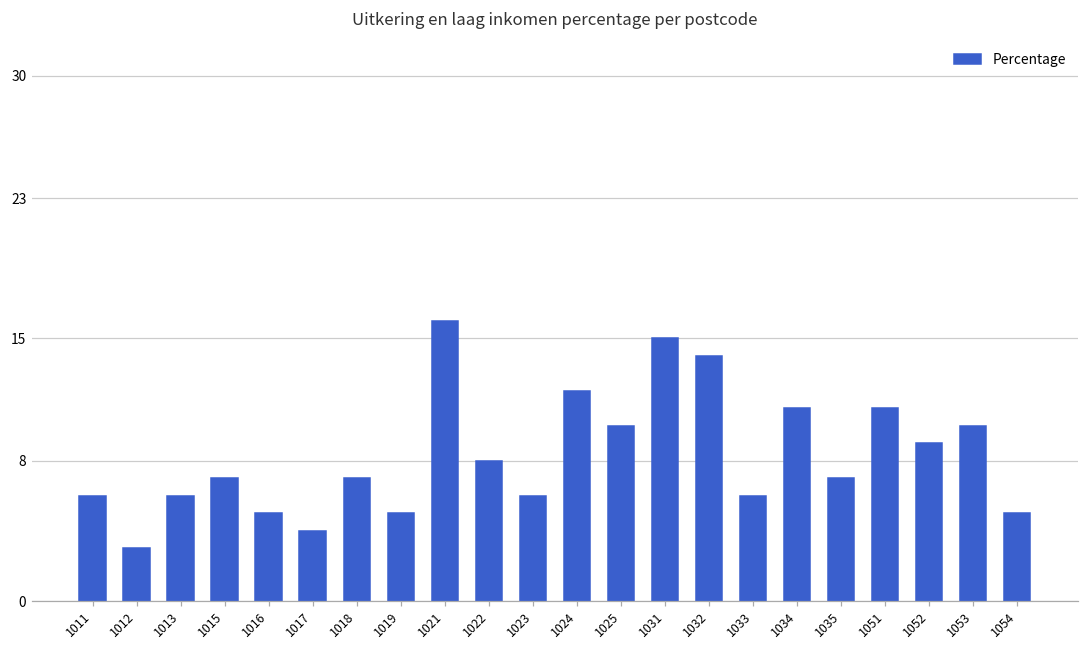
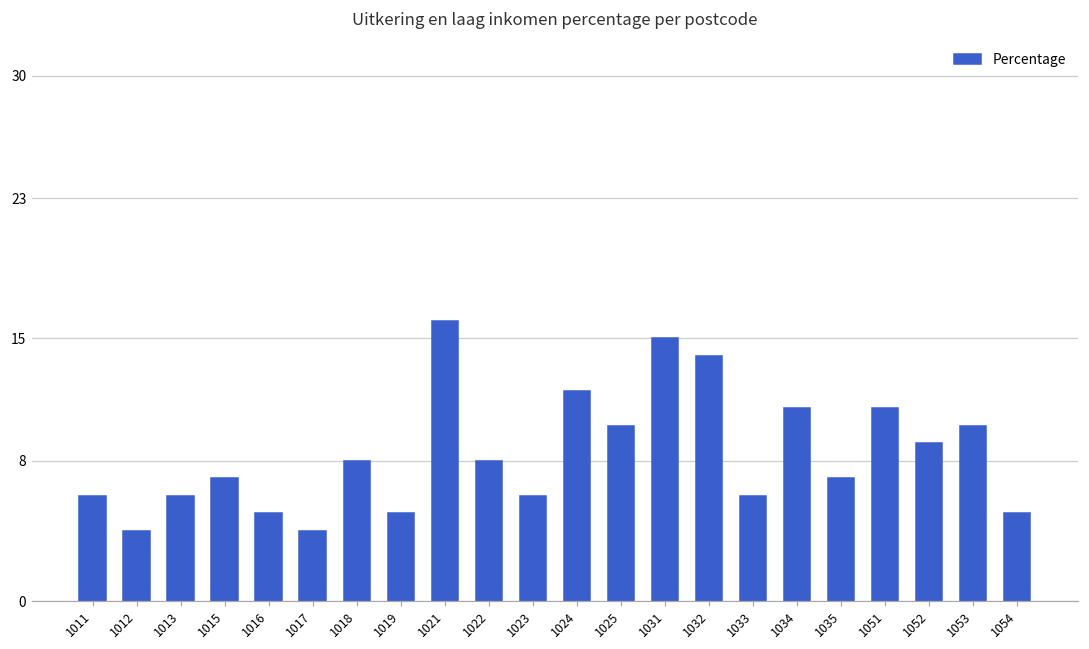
1012: 3 -> 4
1018: 7 -> 8
